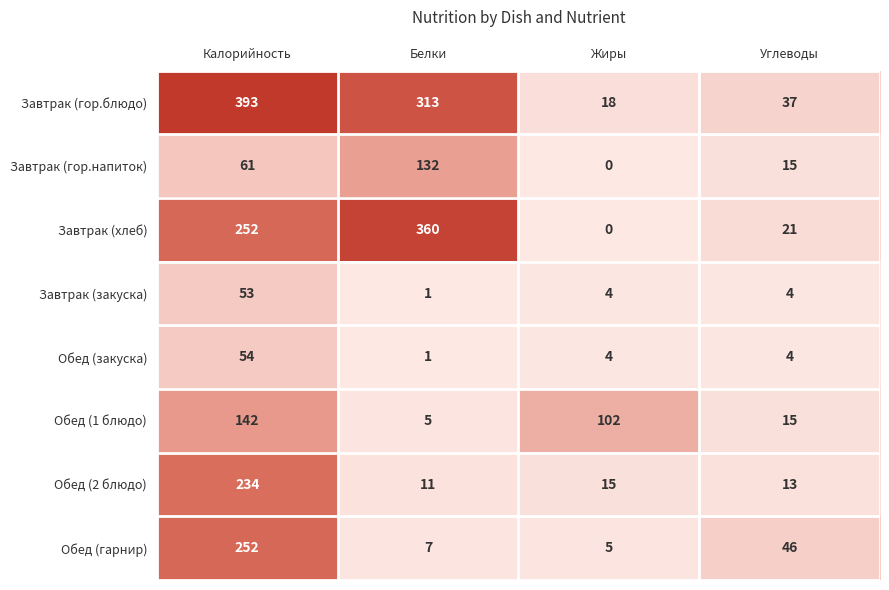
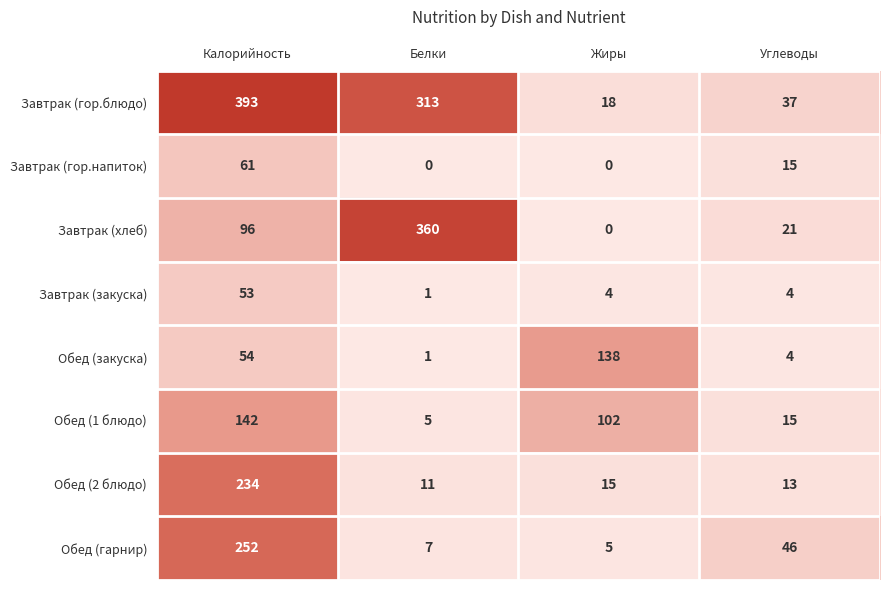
Завтрак (гор.напиток), Белки: 132 -> 0
Завтрак (хлеб), Калорийность: 252 -> 96
Обед (закуска), Жиры: 4 -> 138
